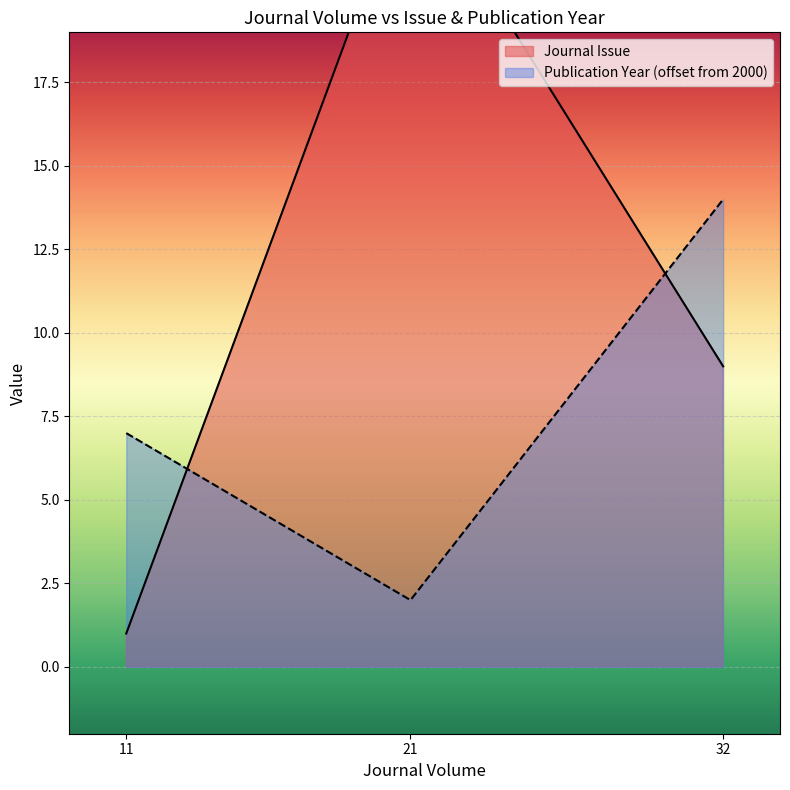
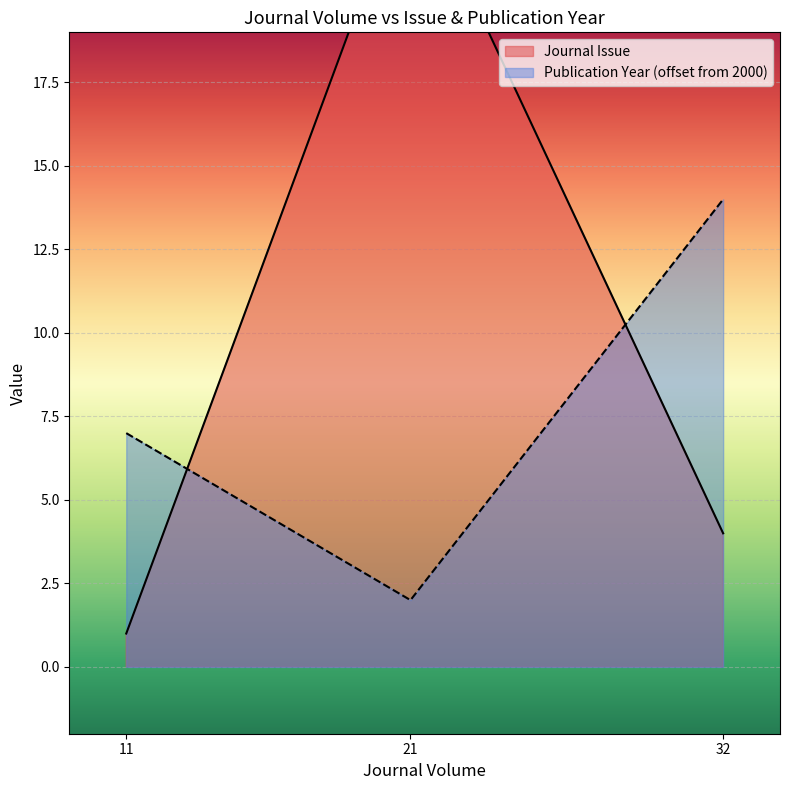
Journal Issue, 32: 9 -> 4
